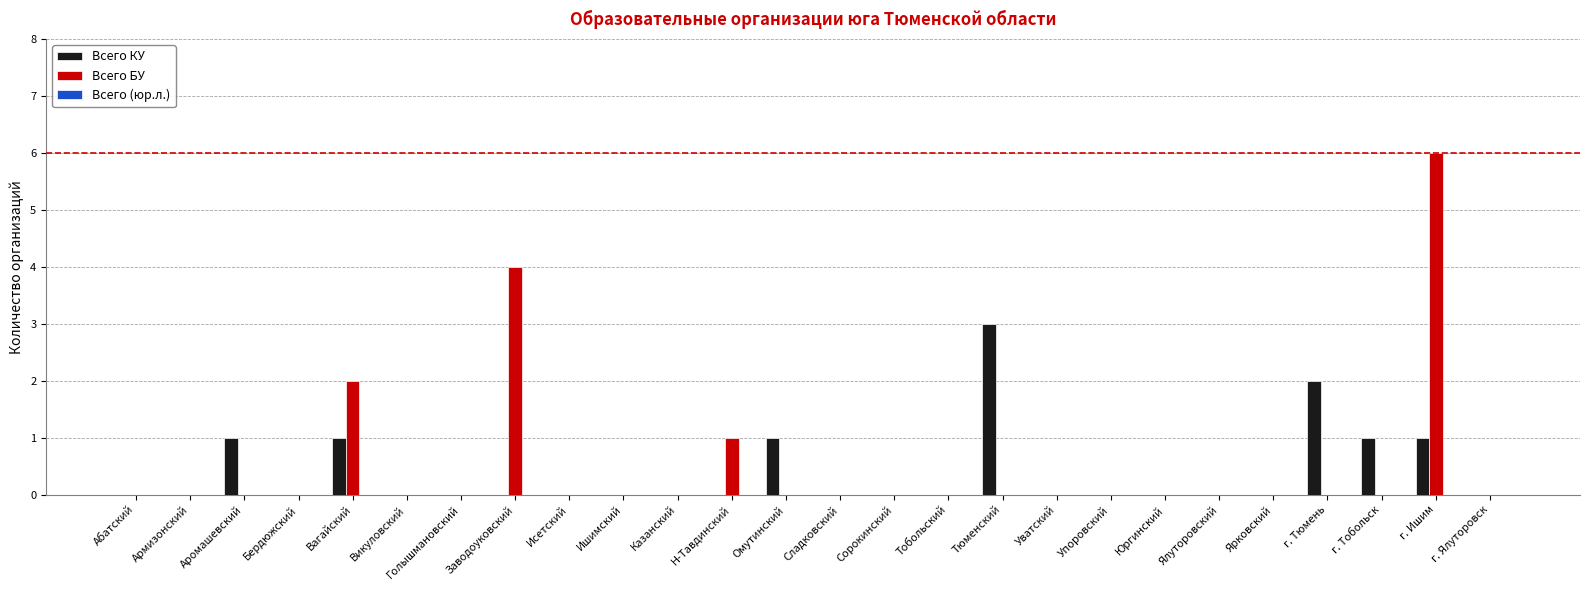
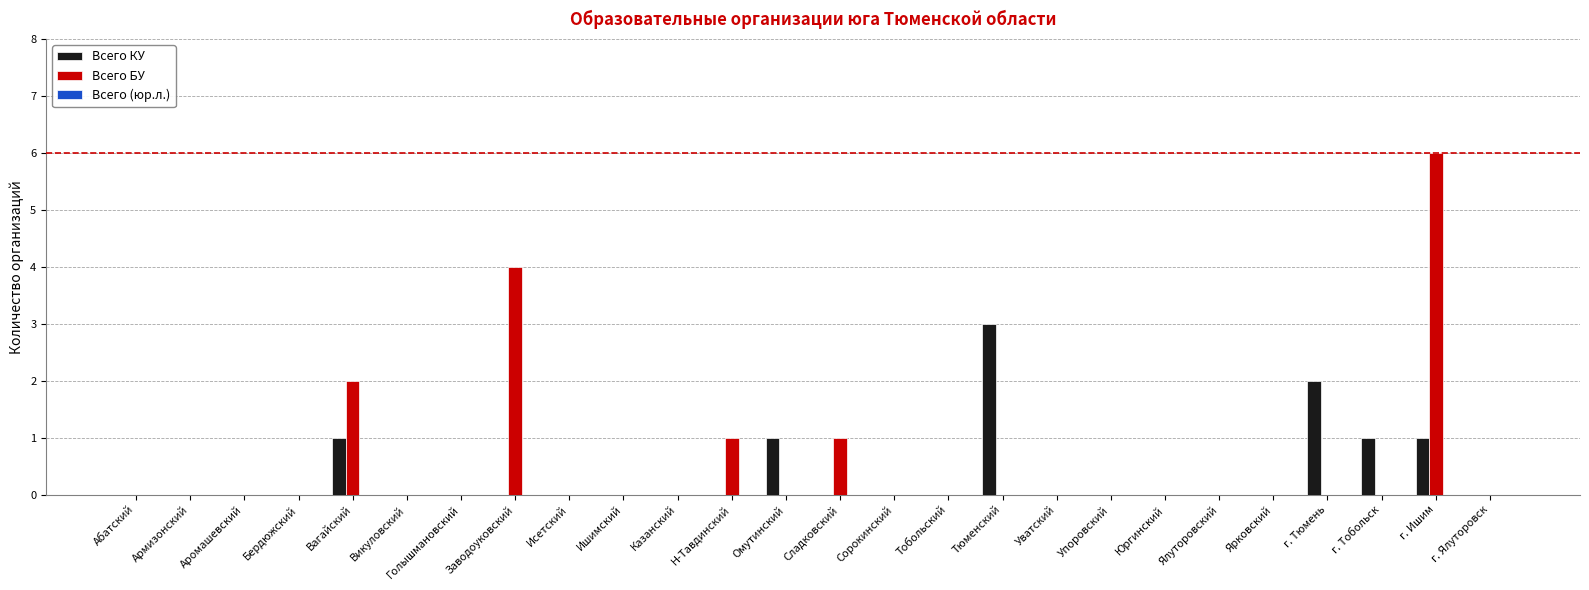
Всего КУ, Аромашевский: 1 -> 0
Всего БУ, Сладковский: 0 -> 1
